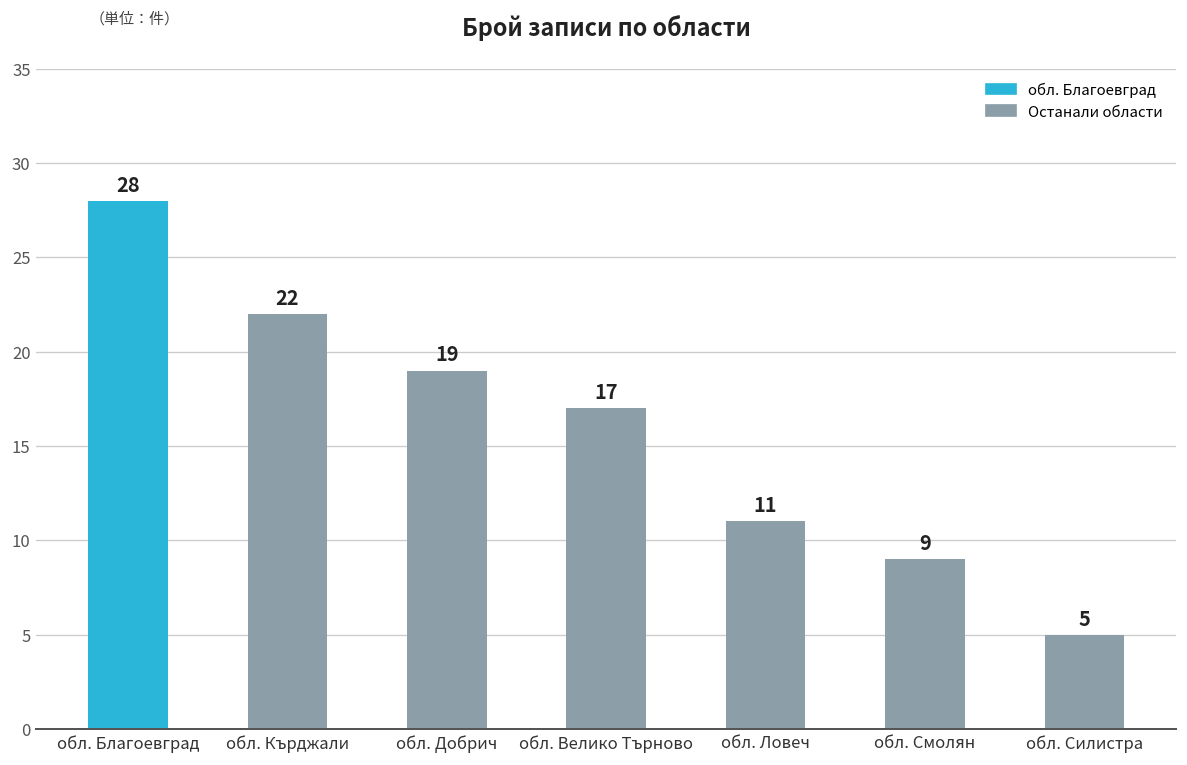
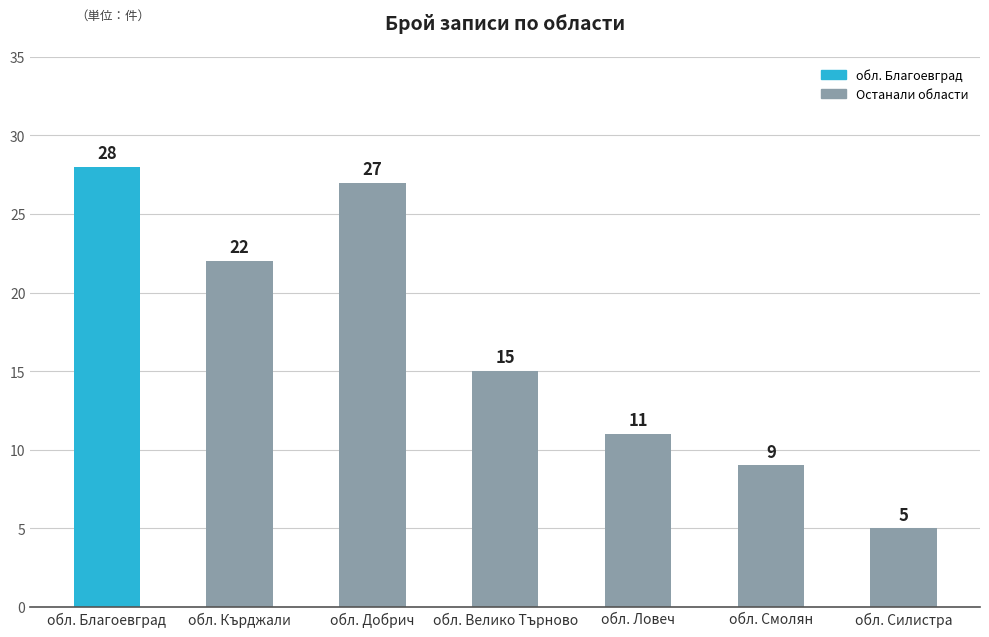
обл. Добрич: 19 -> 27
обл. Велико Търново: 17 -> 15
